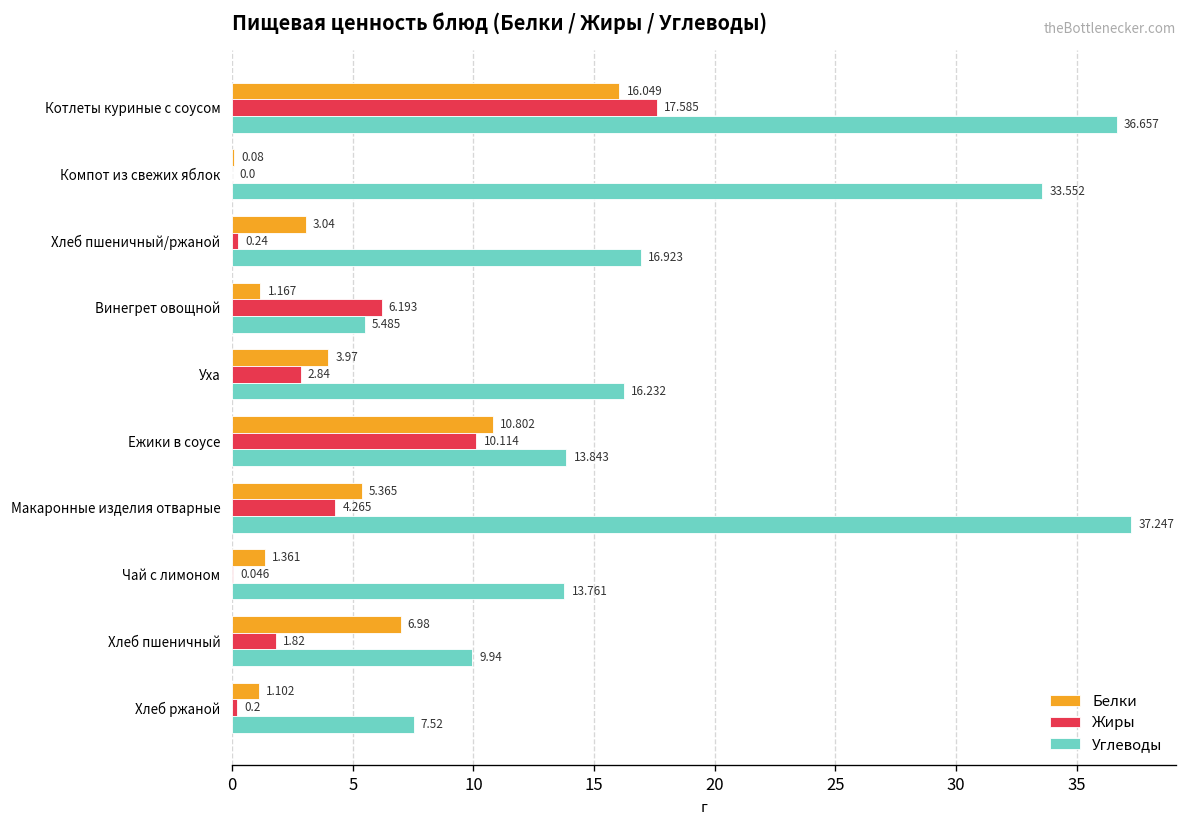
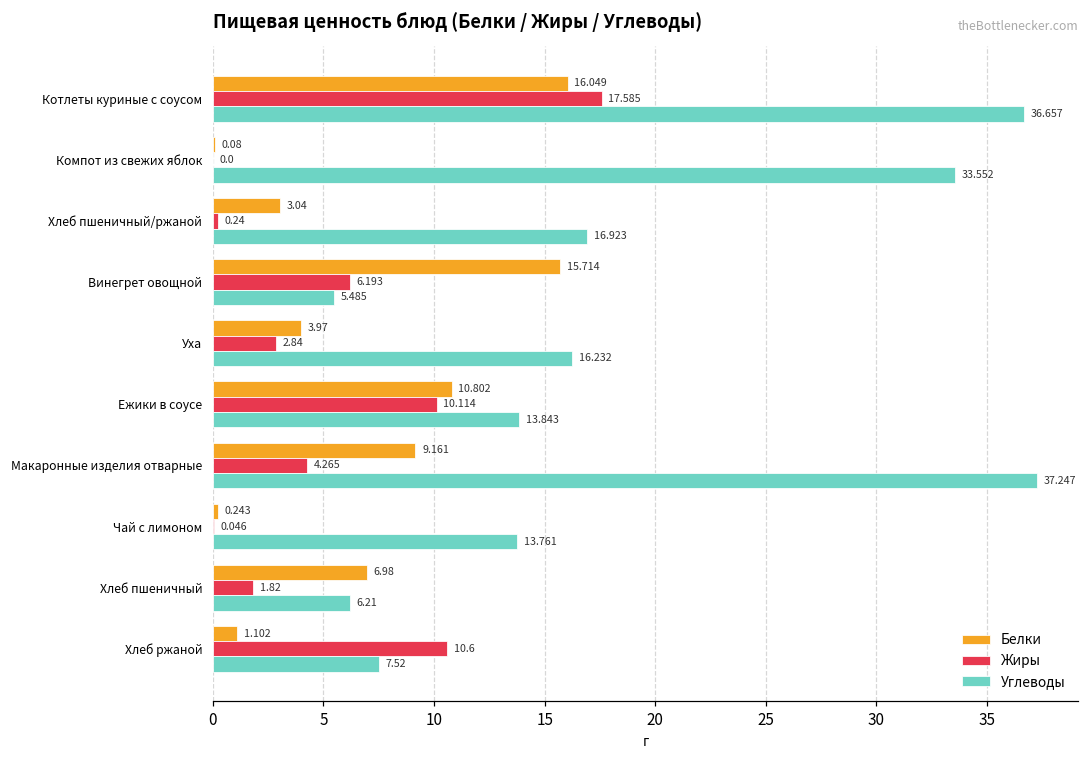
Белки, Винегрет овощной: 1.167 -> 15.714
Белки, Макаронные изделия отварные: 5.365 -> 9.161
Белки, Чай с лимоном: 1.361 -> 0.243
Углеводы, Хлеб пшеничный: 9.94 -> 6.21
Жиры, Хлеб ржаной: 0.2 -> 10.6
